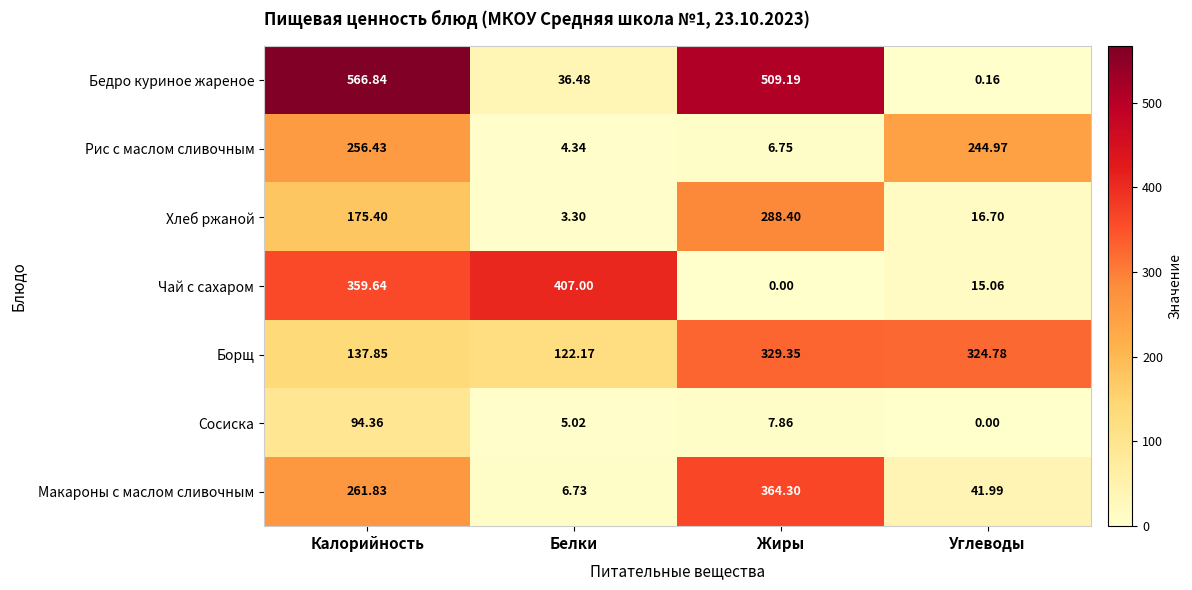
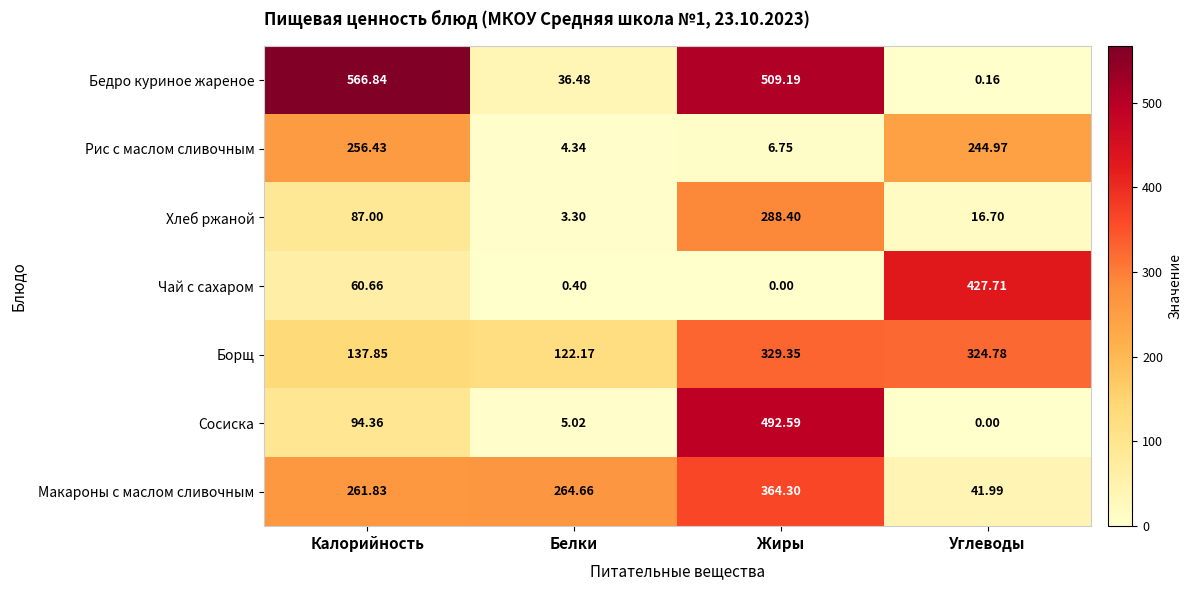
Хлеб ржаной, Калорийность: 175.40 -> 87.00
Чай с сахаром, Калорийность: 359.64 -> 60.66
Чай с сахаром, Белки: 407.00 -> 0.40
Чай с сахаром, Углеводы: 15.06 -> 427.71
Сосиска, Жиры: 7.86 -> 492.59
Макароны с маслом сливочным, Белки: 6.73 -> 264.66
